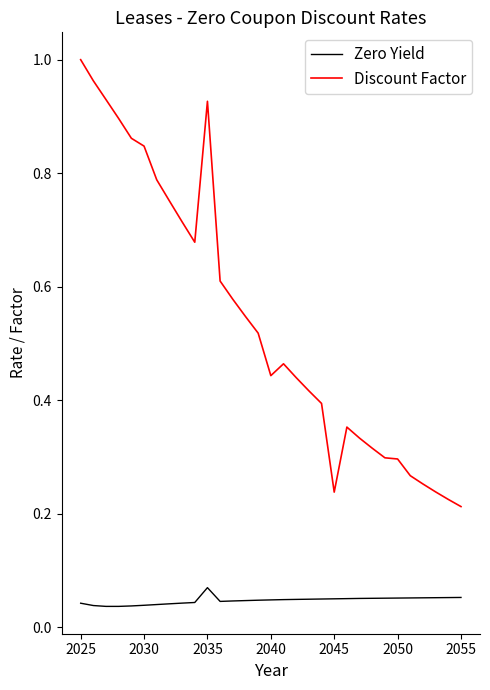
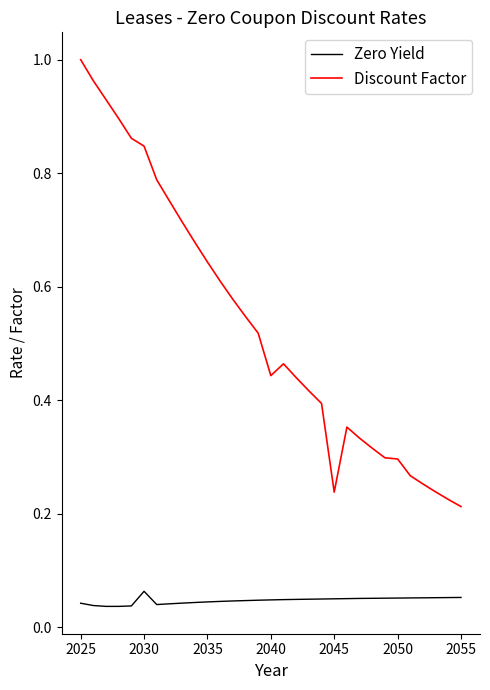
Zero Yield, 2030: 0.04 -> 0.06
Zero Yield, 2035: 0.07 -> 0.05
Discount Factor, 2035: 0.93 -> 0.64
